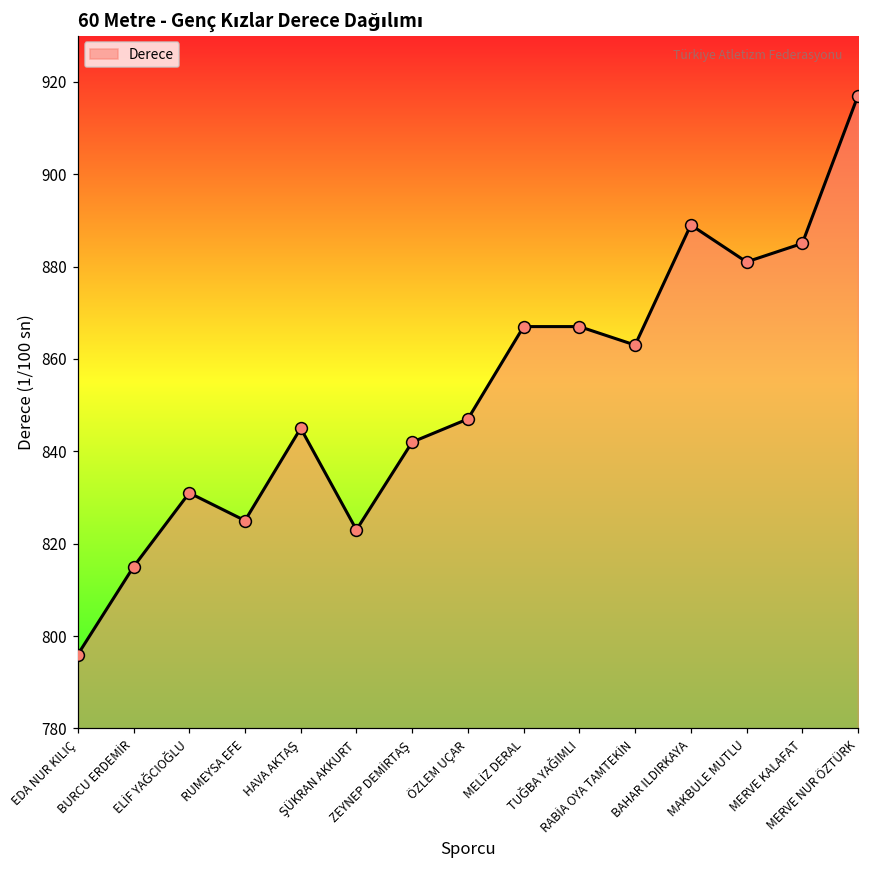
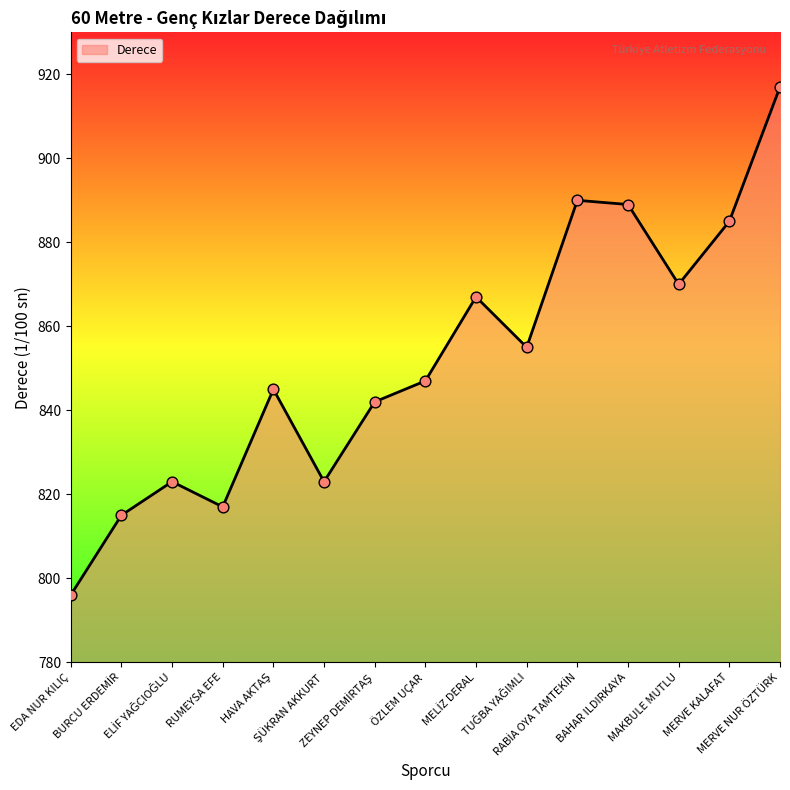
ELİF YAĞCIOĞLU: 831 -> 823
RUMEYSA EFE: 825 -> 817
TUĞBA YAĞIMLI: 867 -> 855
RABİA OYA TAMTEKİN: 863 -> 890
MAKBULE MUTLU: 881 -> 870
